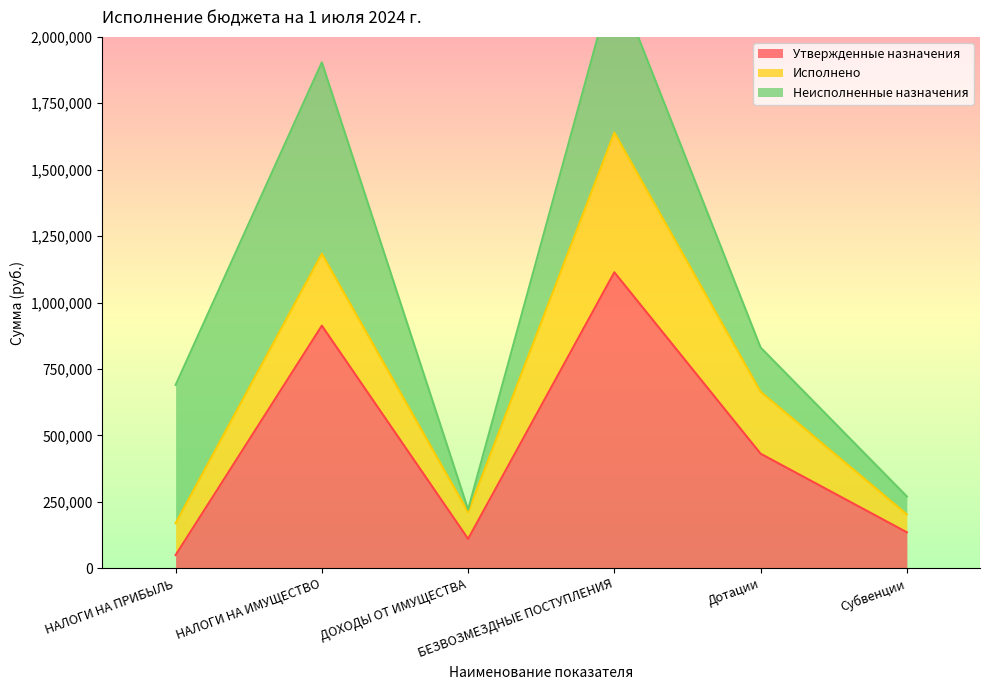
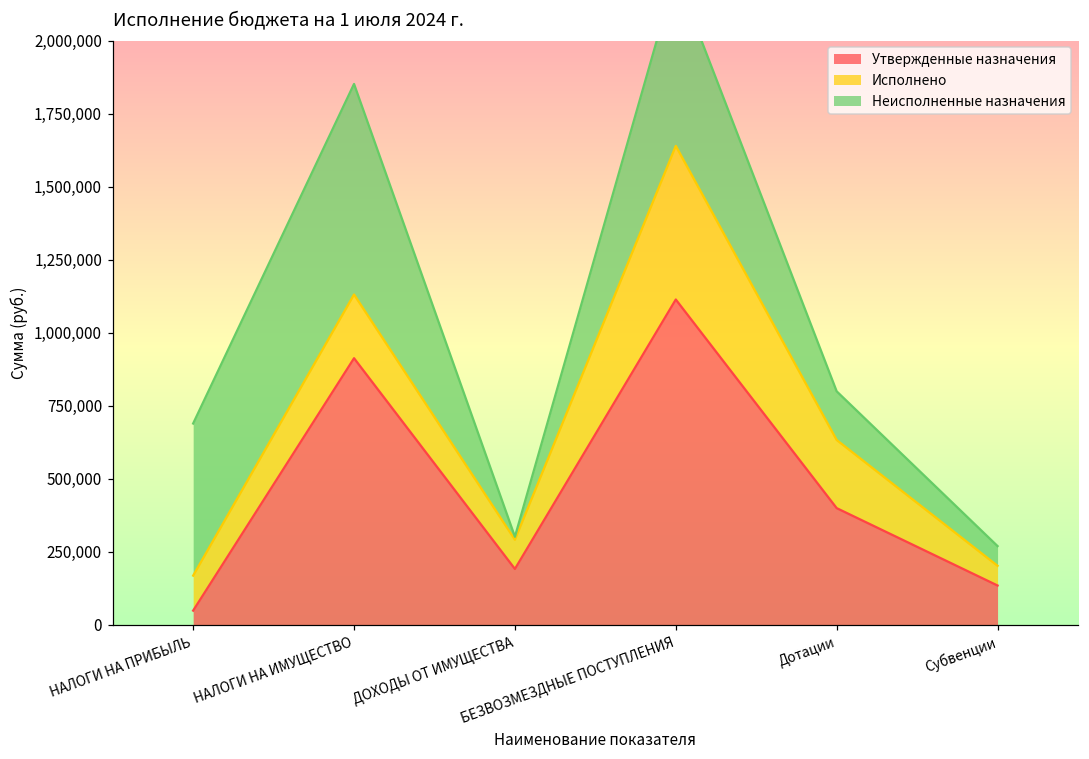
Исполнено, НАЛОГИ НА ИМУЩЕСТВО: 270,000 -> 220,000
Утвержденные назначения, ДОХОДЫ ОТ ИМУЩЕСТВА: 110,000 -> 190,000
Утвержденные назначения, Дотации: 430,000 -> 400,000
